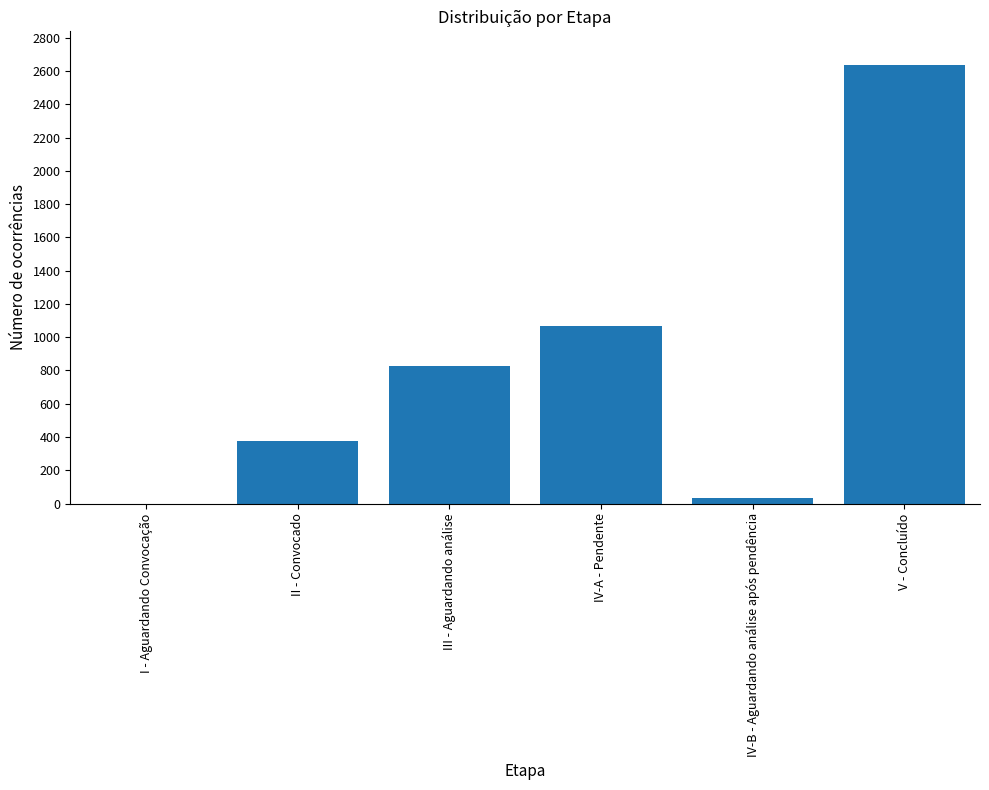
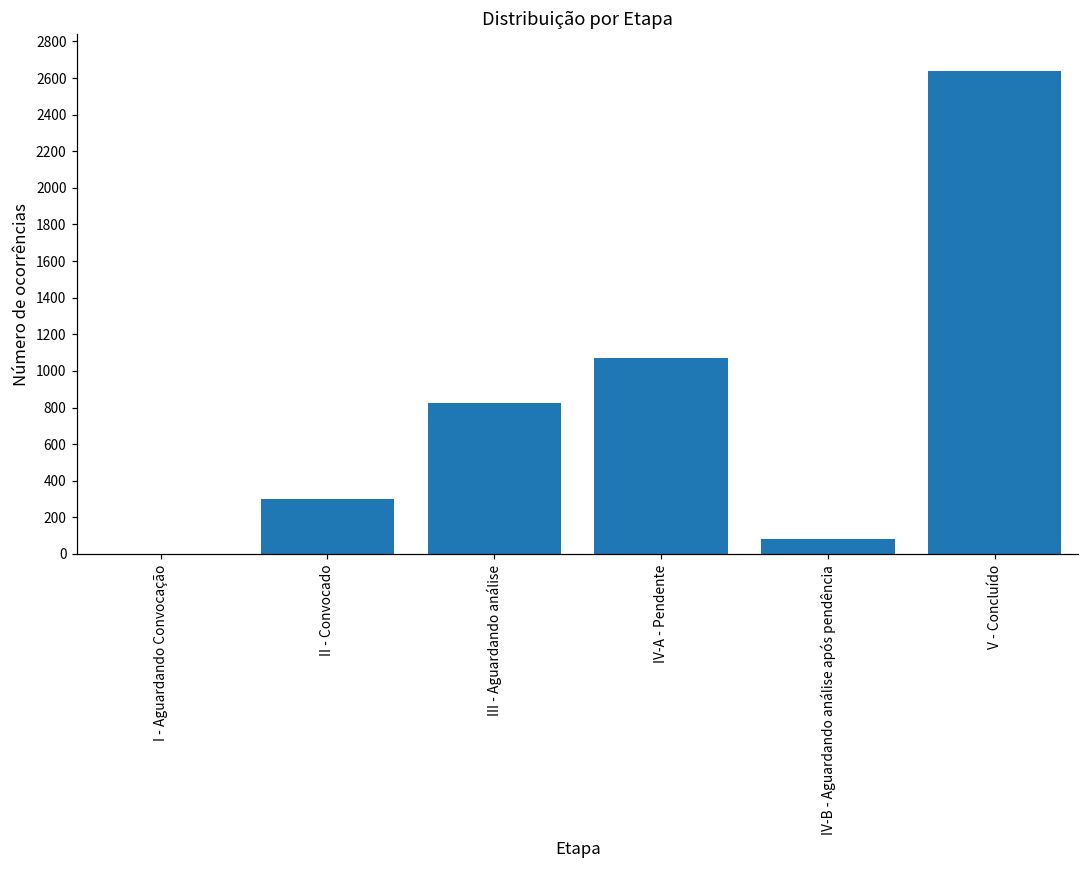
II - Convocado: 380 -> 300
IV-B - Aguardando análise após pendência: 30 -> 80
